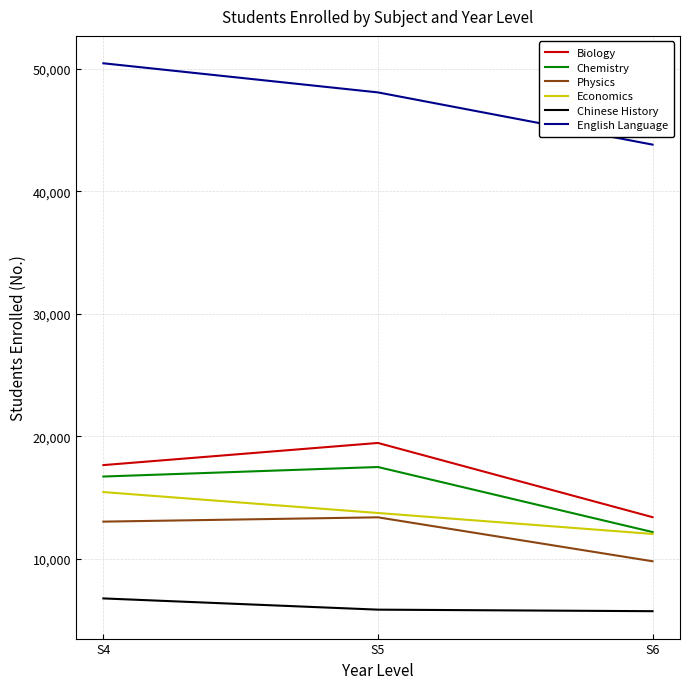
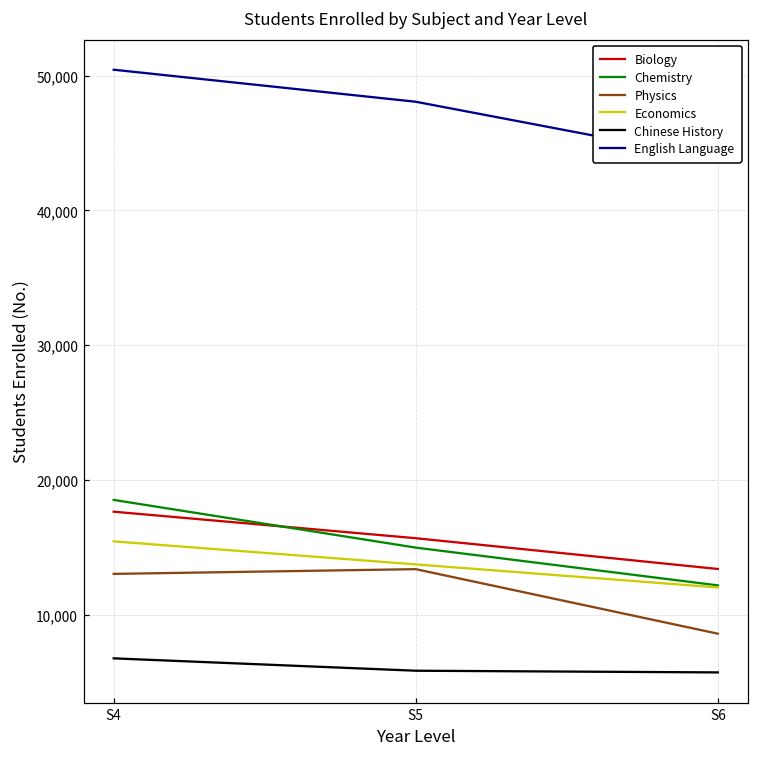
Chemistry, S4: 16,700 -> 18,500
Biology, S5: 19,500 -> 15,700
Chemistry, S5: 17,500 -> 15,000
Physics, S6: 9,800 -> 8,600
